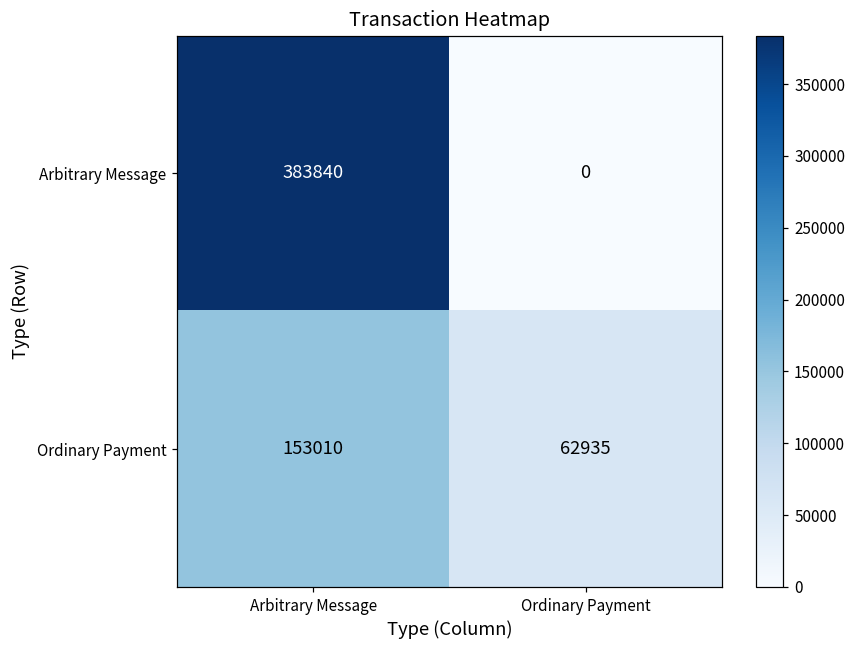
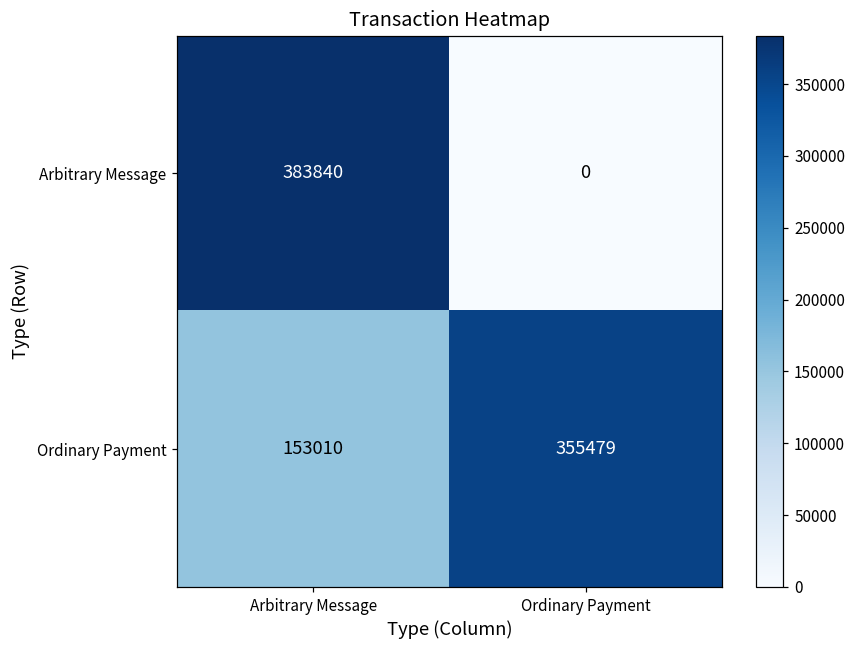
Ordinary Payment, Ordinary Payment: 62935 -> 355479
